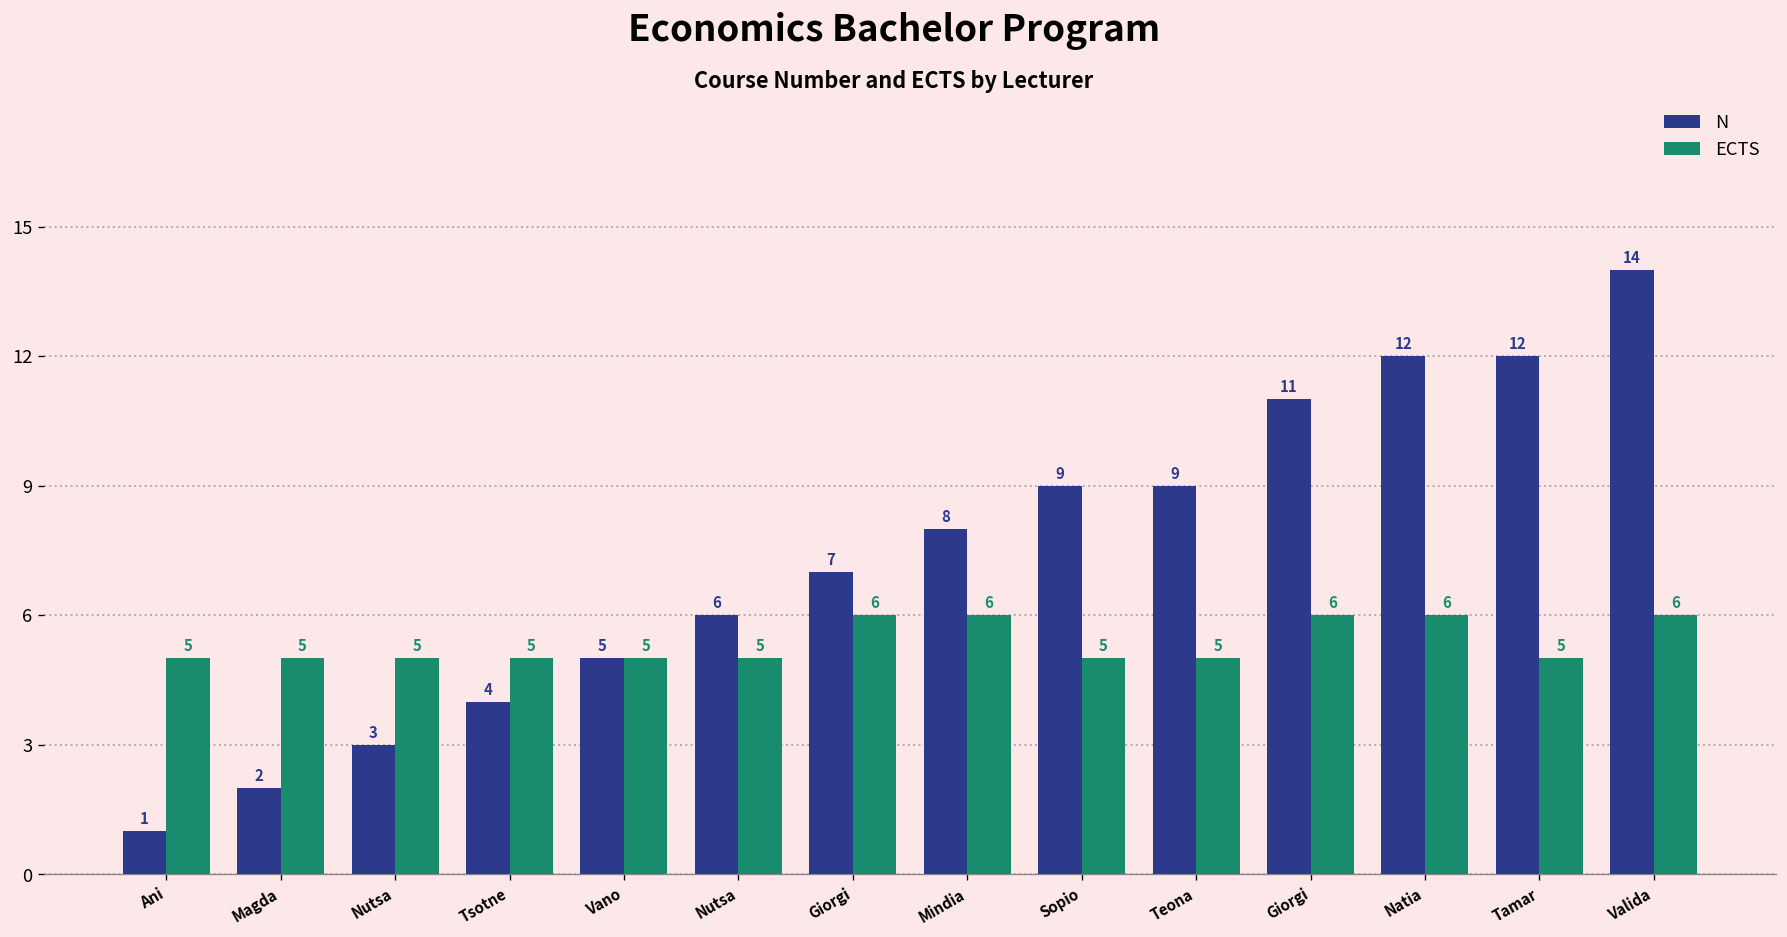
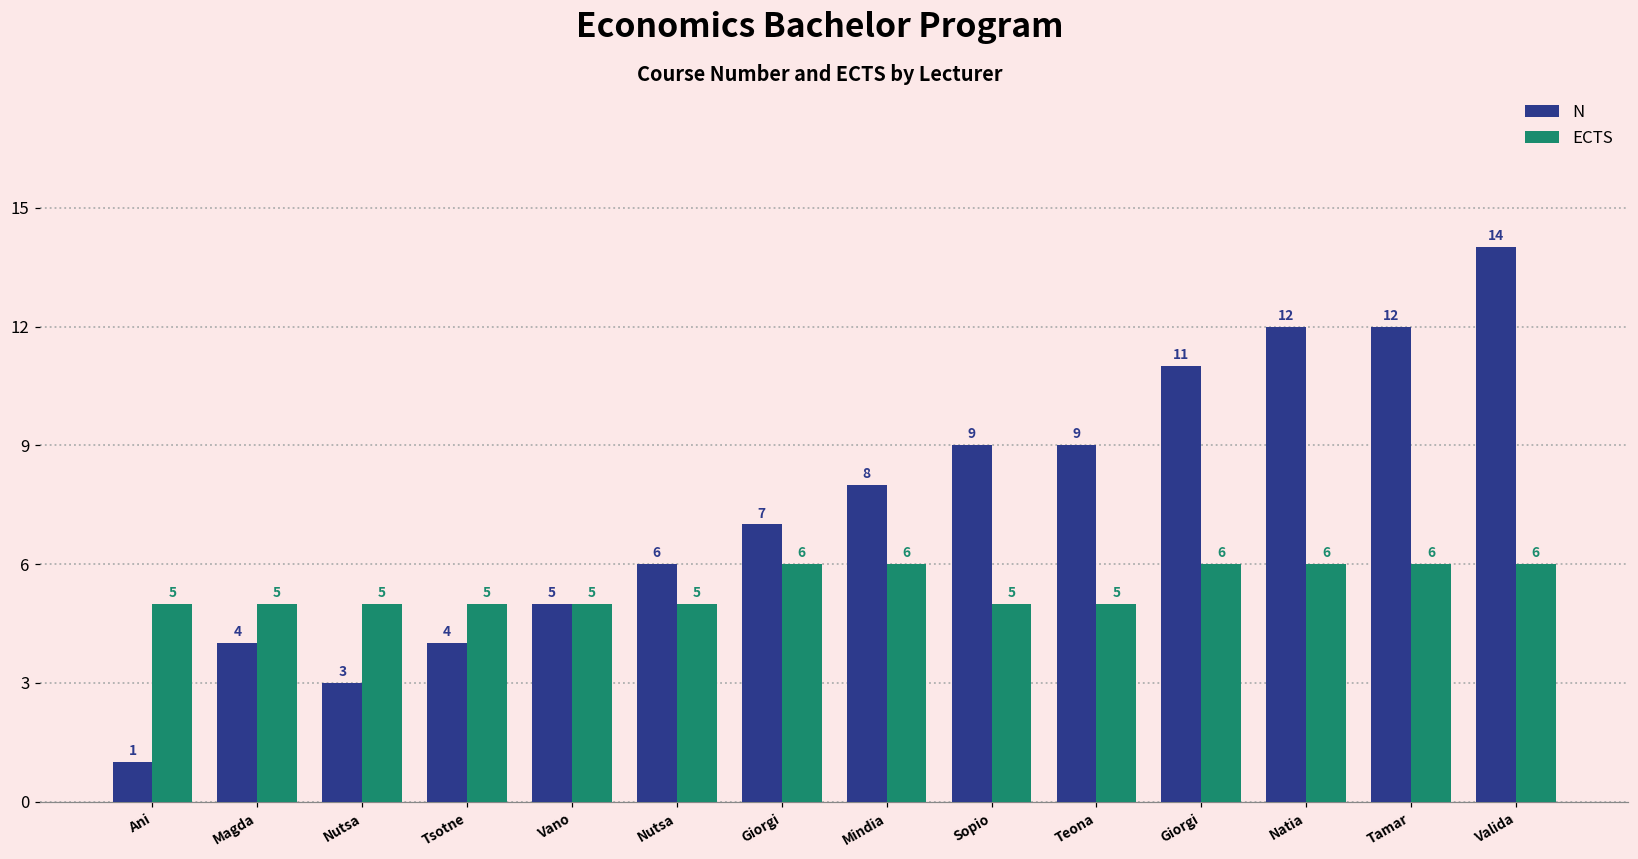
N, Magda: 2 -> 4
ECTS, Tamar: 5 -> 6
